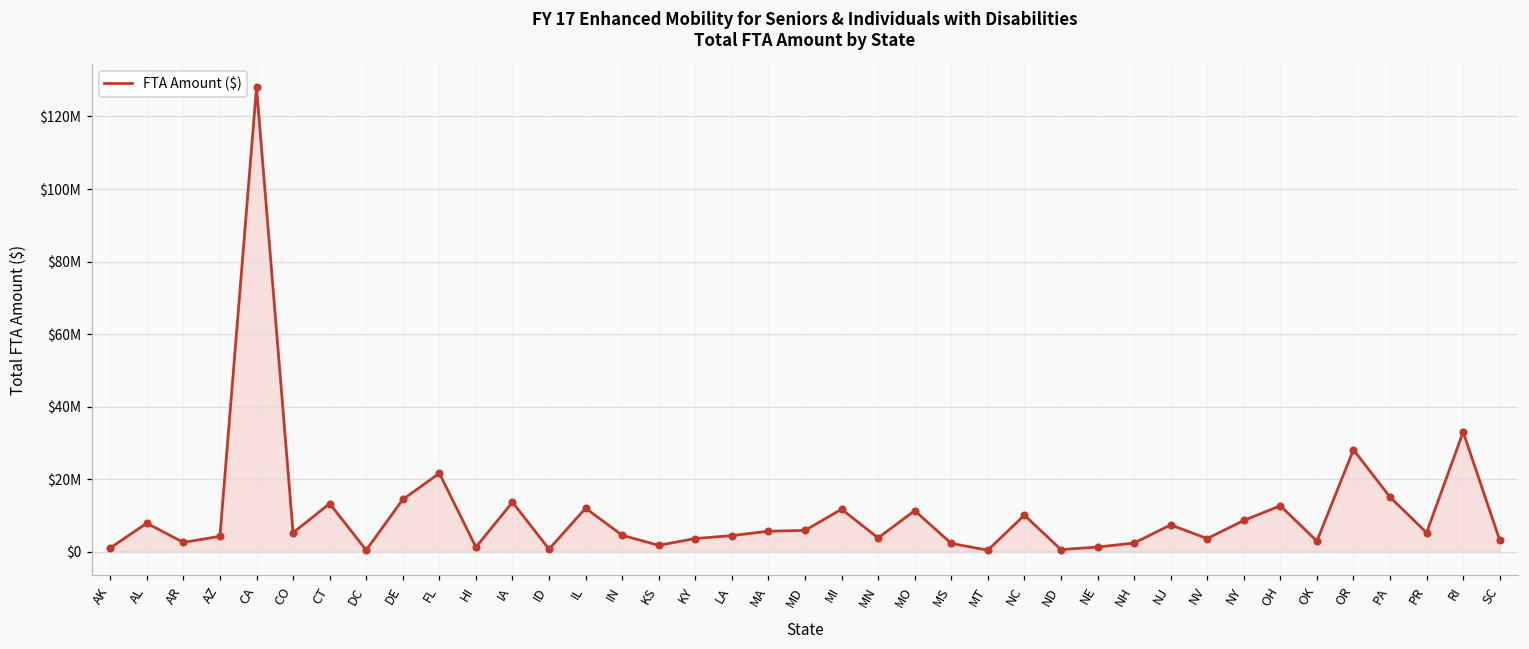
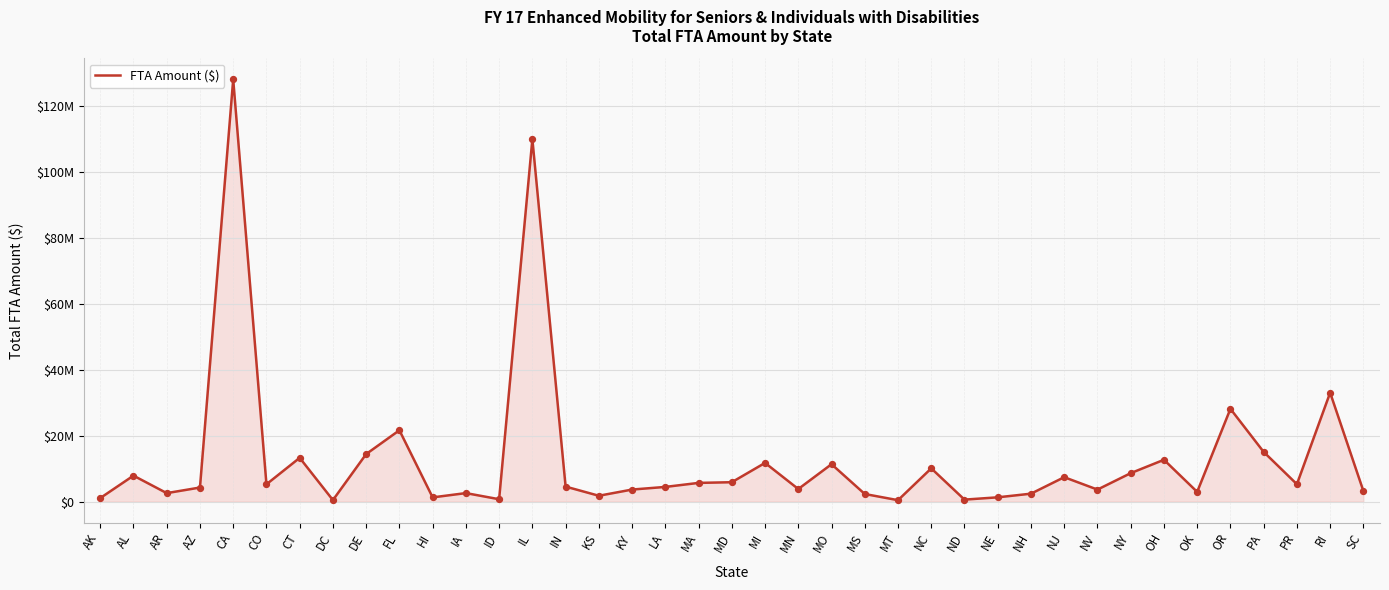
IA: $14000000 -> $3000000
IL: $12000000 -> $110000000
